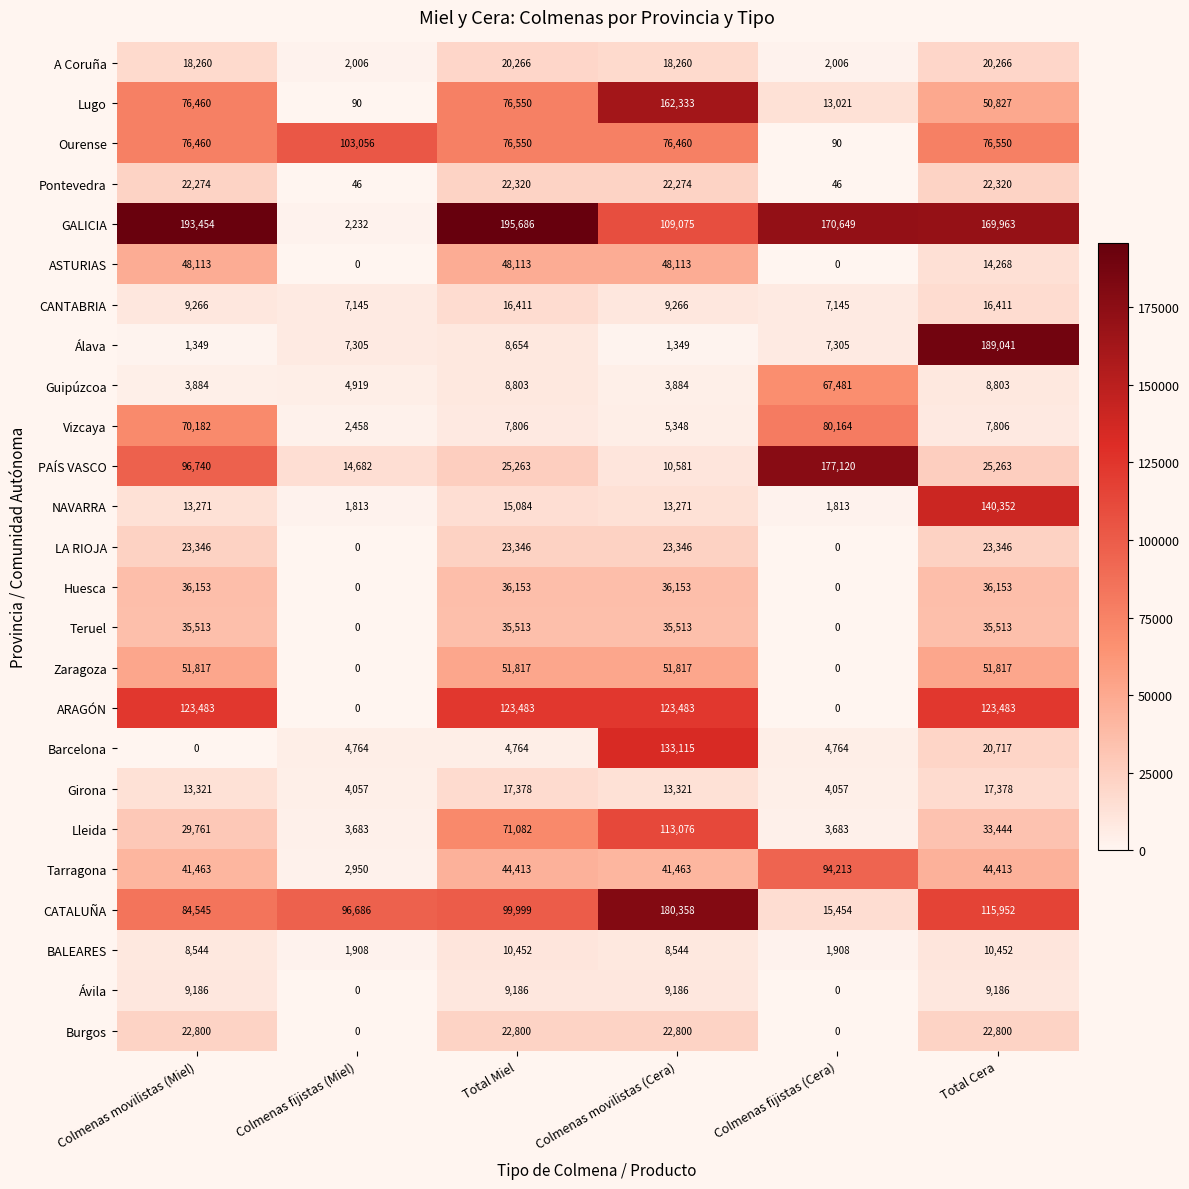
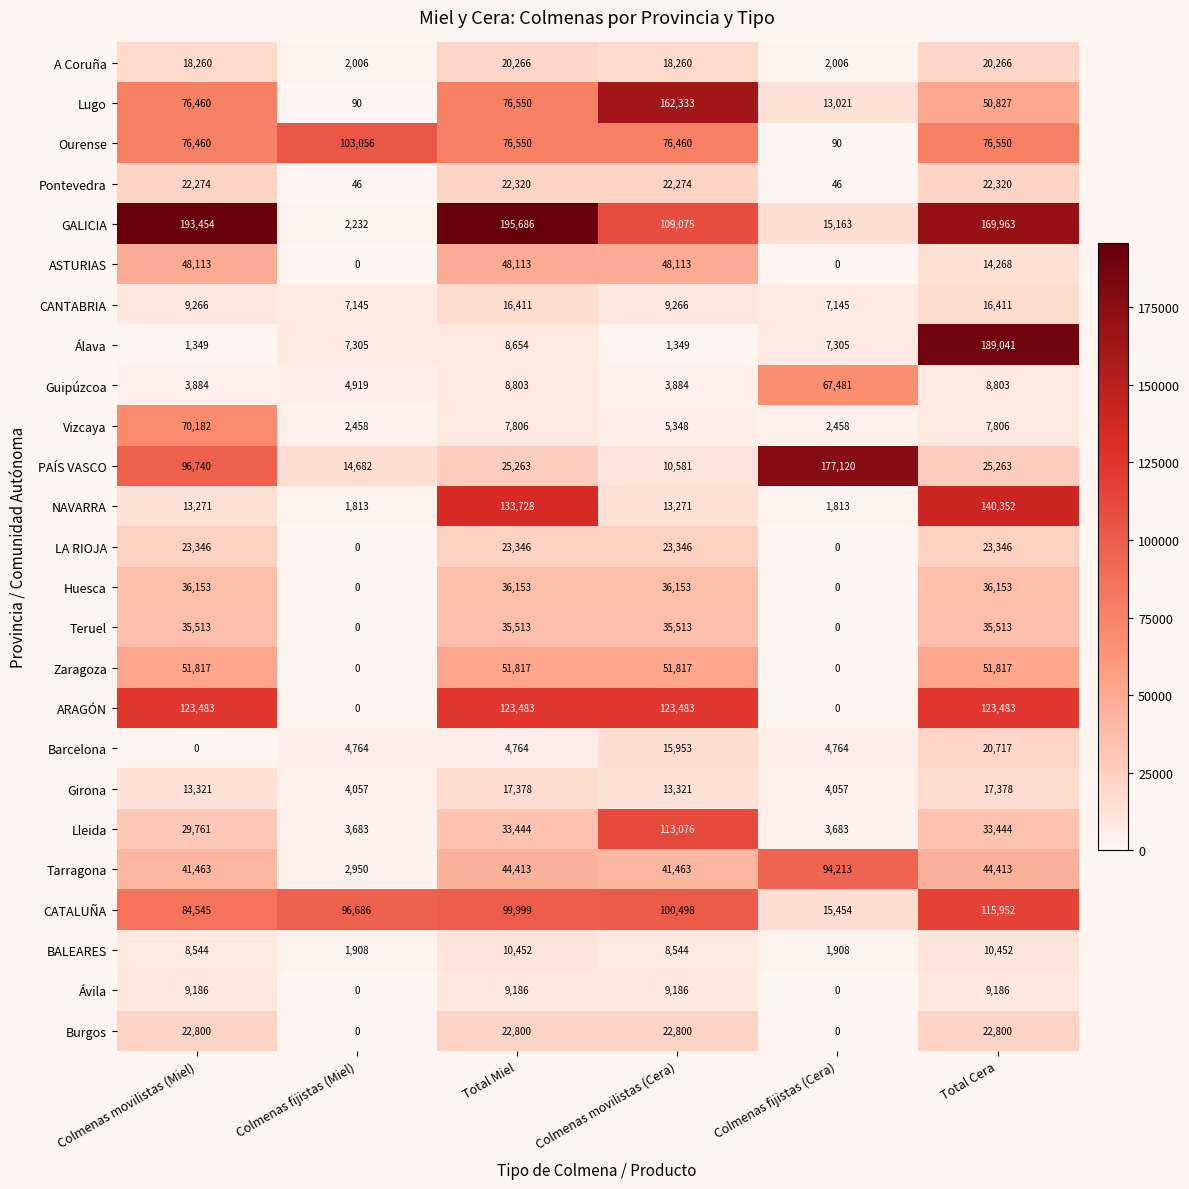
GALICIA, Colmenas fijistas (Cera): 170,649 -> 15,163
Vizcaya, Colmenas fijistas (Cera): 80,164 -> 2,458
NAVARRA, Total Miel: 15,084 -> 133,728
Barcelona, Colmenas movilistas (Cera): 133,115 -> 15,953
Lleida, Total Miel: 71,082 -> 33,444
CATALUÑA, Colmenas movilistas (Cera): 180,358 -> 100,498
